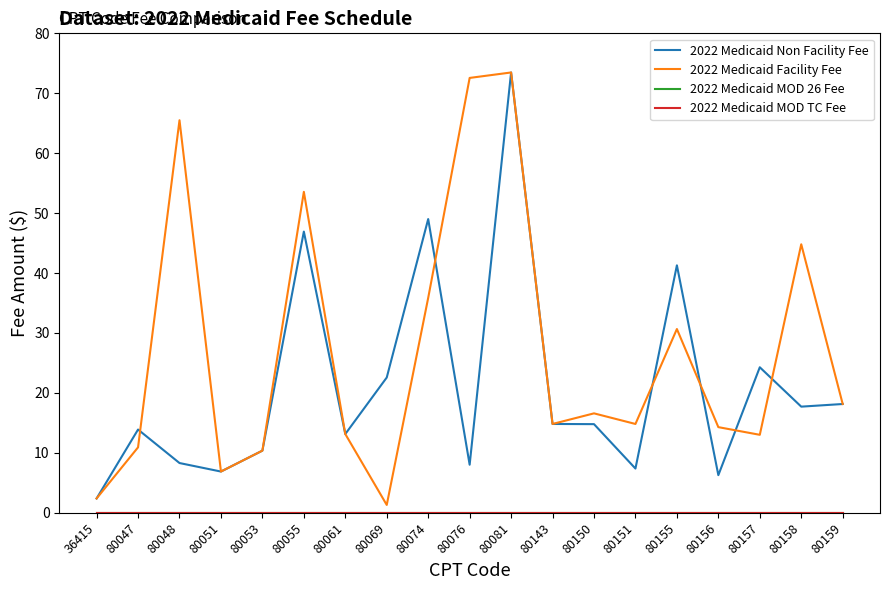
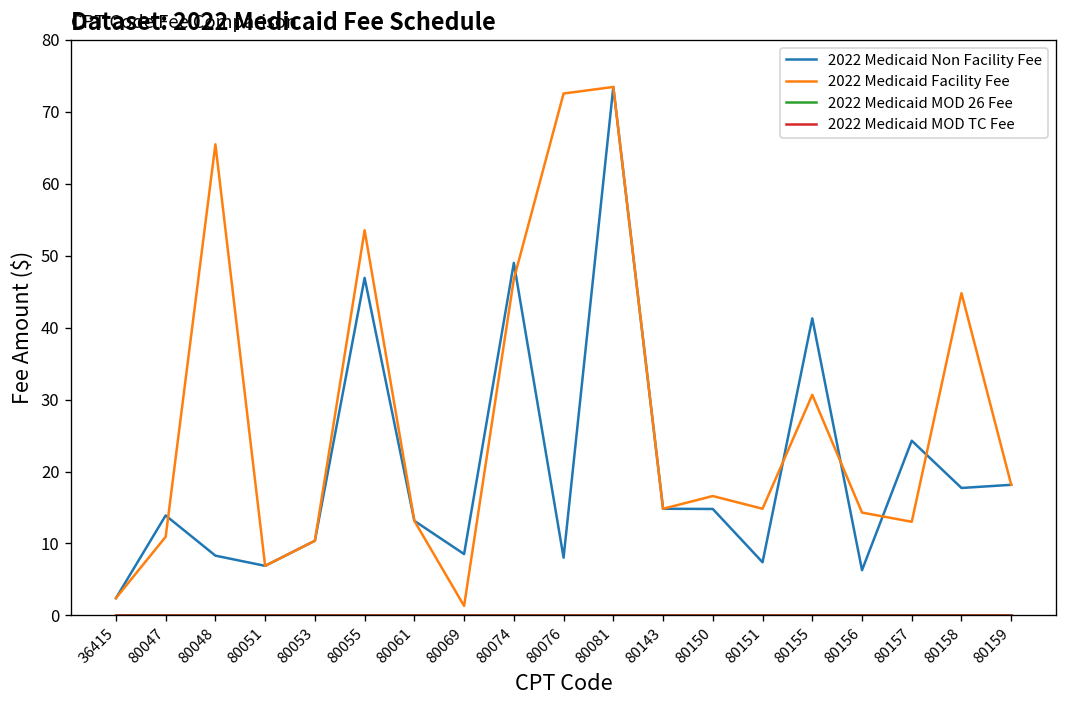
2022 Medicaid Non Facility Fee, 80069: 23 -> 9
2022 Medicaid Facility Fee, 80074: 36 -> 47
